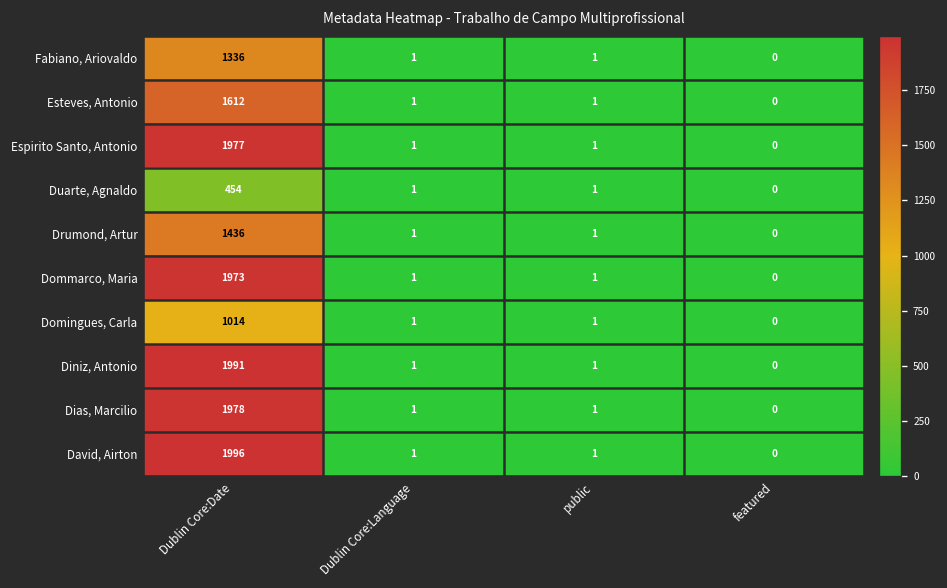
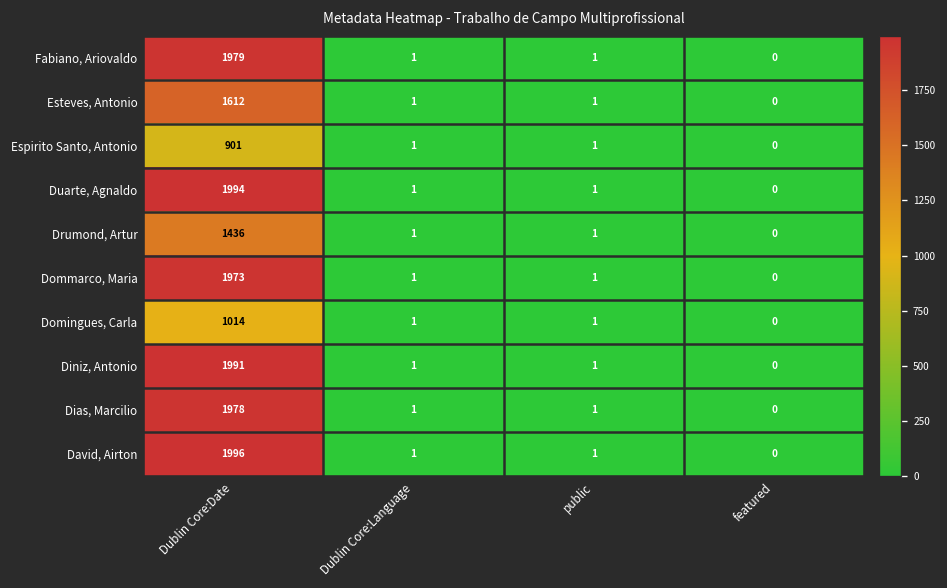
Fabiano, Ariovaldo, Dublin Core:Date: 1336 -> 1979
Espirito Santo, Antonio, Dublin Core:Date: 1977 -> 901
Duarte, Agnaldo, Dublin Core:Date: 454 -> 1994
